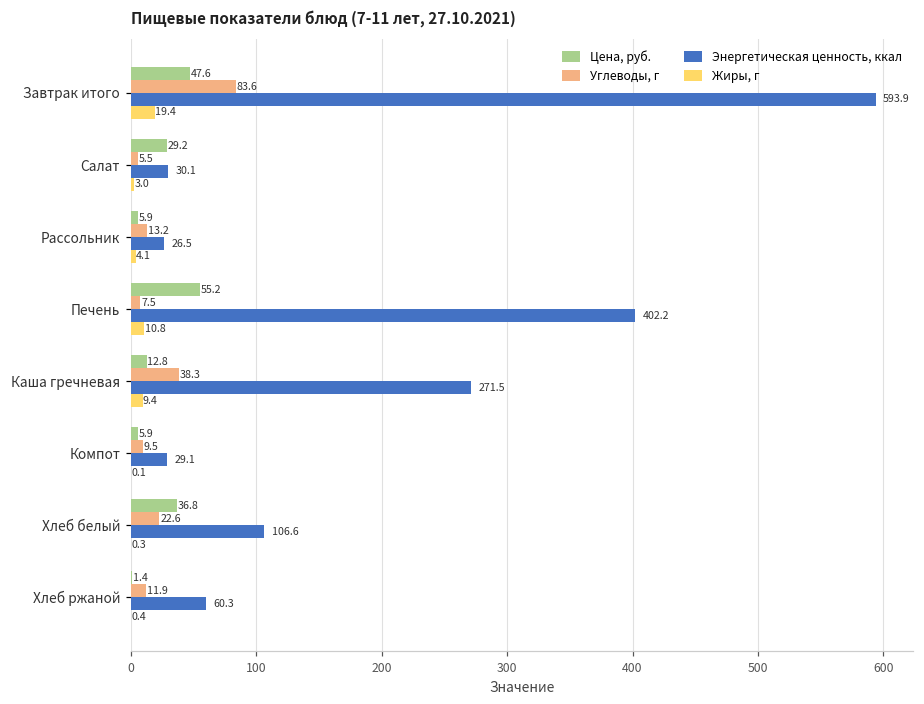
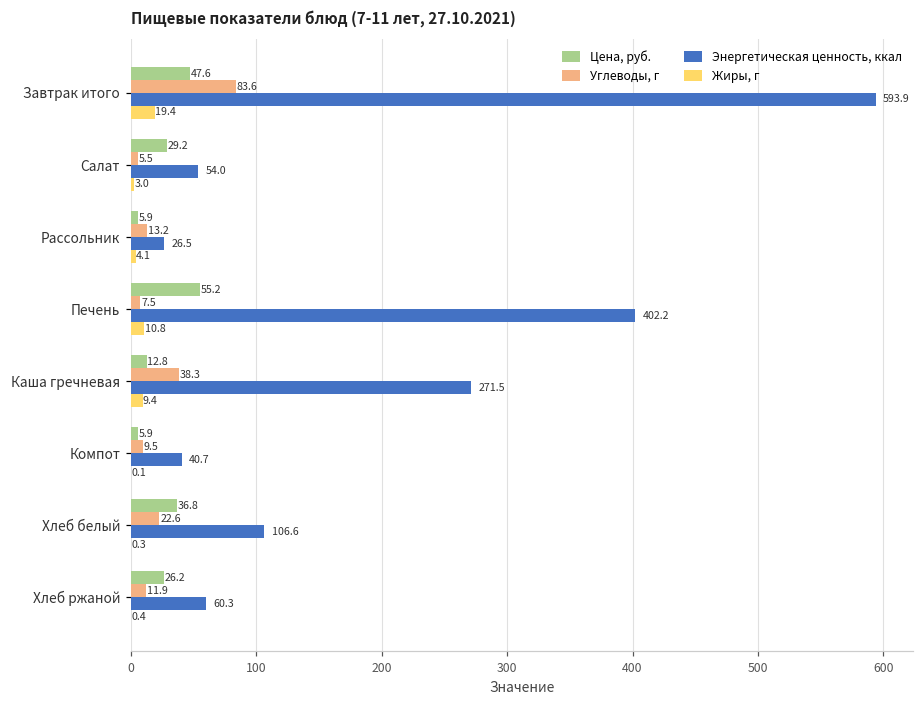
Энергетическая ценность, ккал, Салат: 30.1 -> 54.0
Энергетическая ценность, ккал, Компот: 29.1 -> 40.7
Цена, руб., Хлеб ржаной: 1.4 -> 26.2
